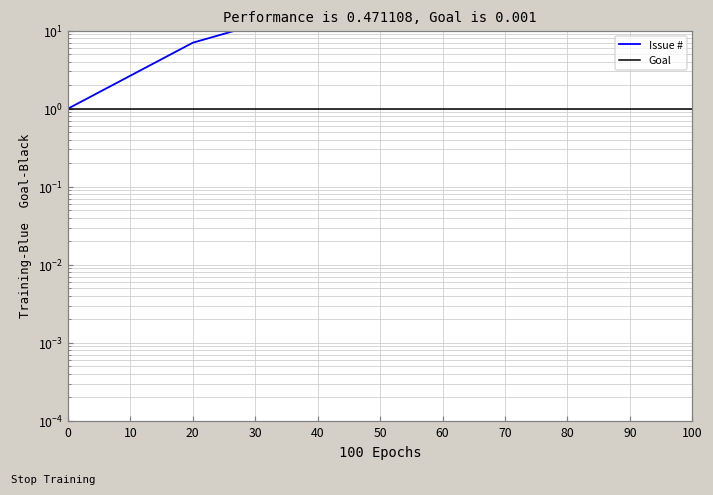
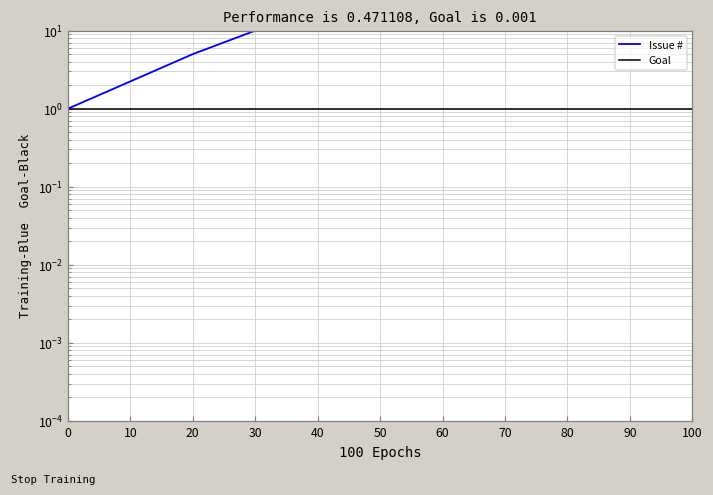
20: 7 -> 5
